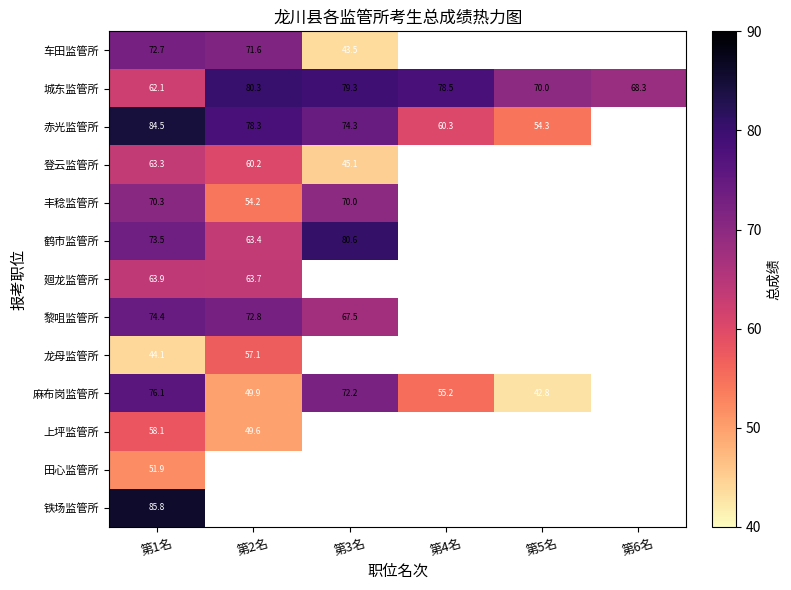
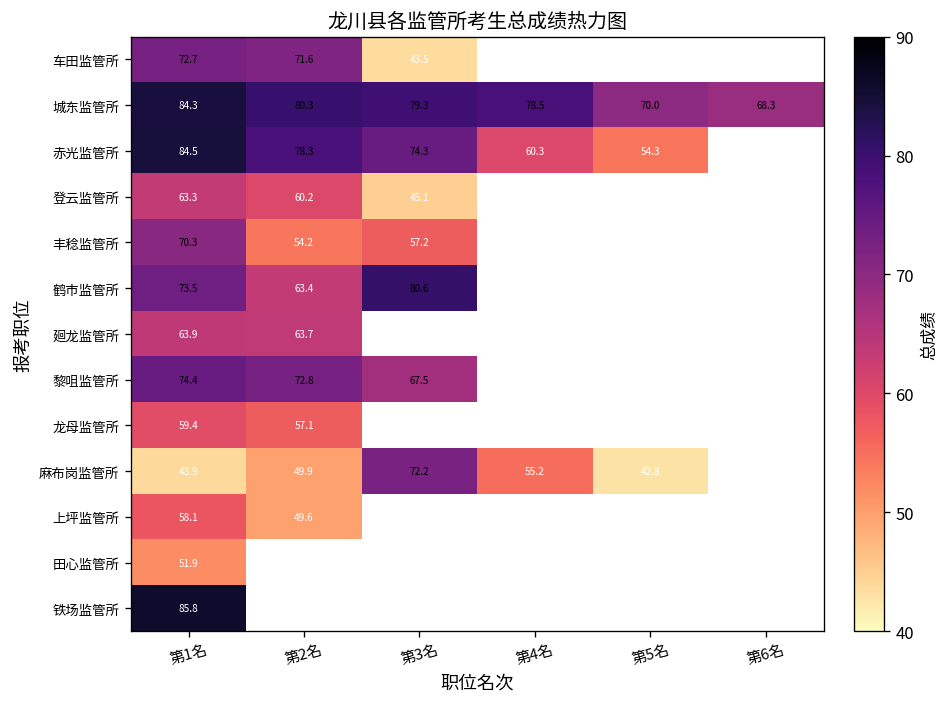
城东监管所, 第1名: 62.1 -> 84.3
丰稔监管所, 第3名: 70.0 -> 57.2
龙母监管所, 第1名: 44.1 -> 59.4
麻布岗监管所, 第1名: 76.1 -> 43.9
